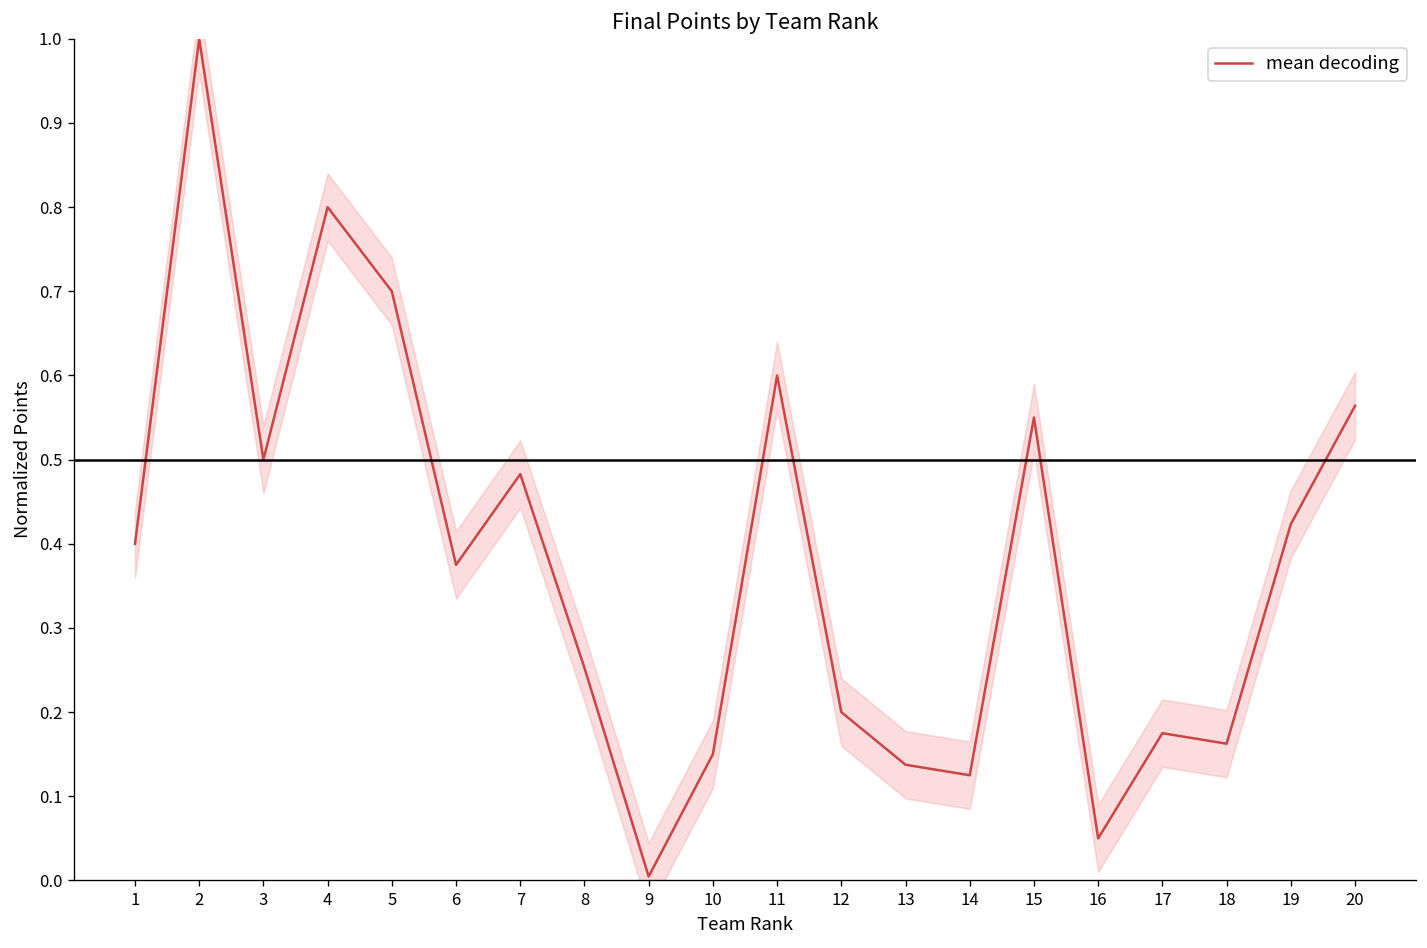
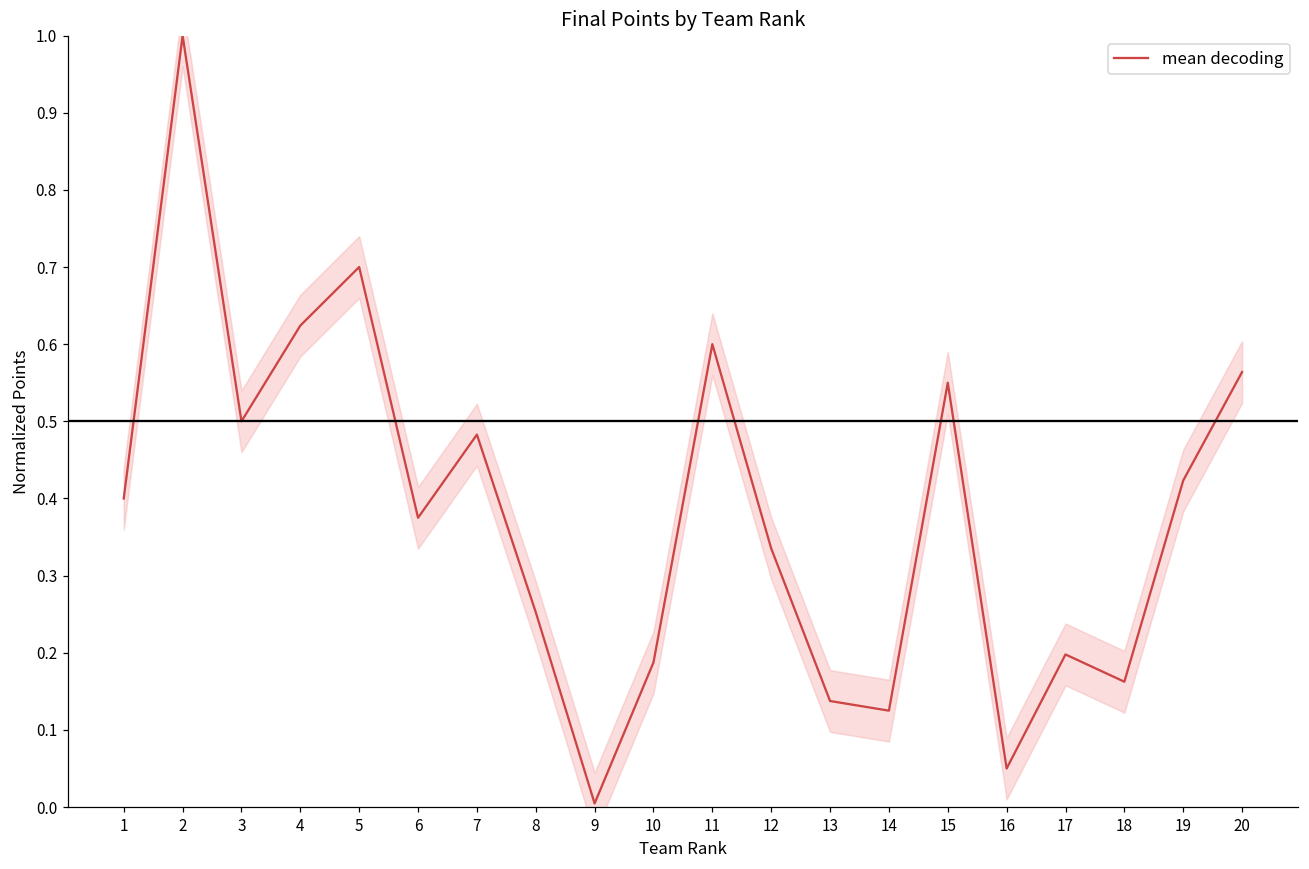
mean decoding, 4: 0.80 -> 0.62
mean decoding, 10: 0.15 -> 0.19
mean decoding, 12: 0.20 -> 0.34
mean decoding, 17: 0.18 -> 0.20
